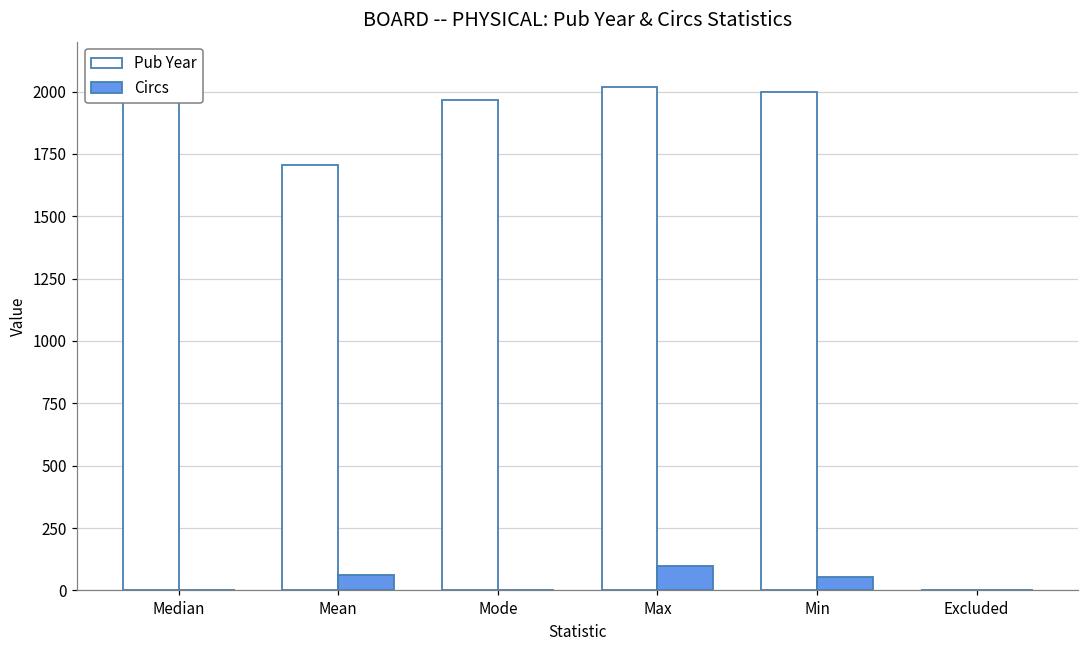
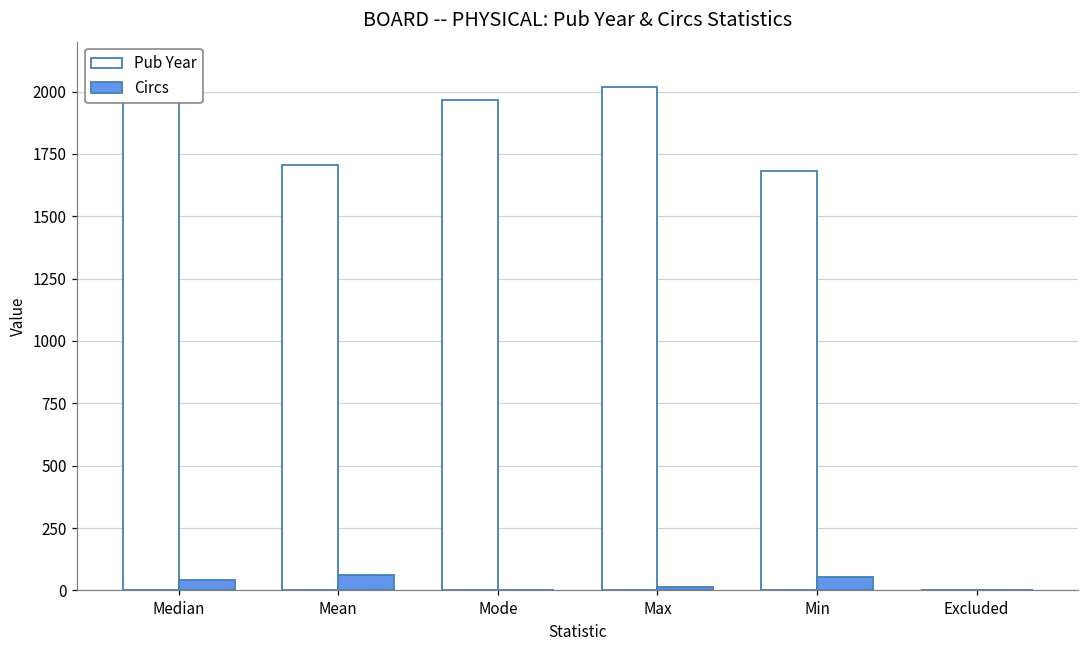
Circs, Median: 0 -> 40
Circs, Max: 100 -> 10
Pub Year, Min: 2000 -> 1680
